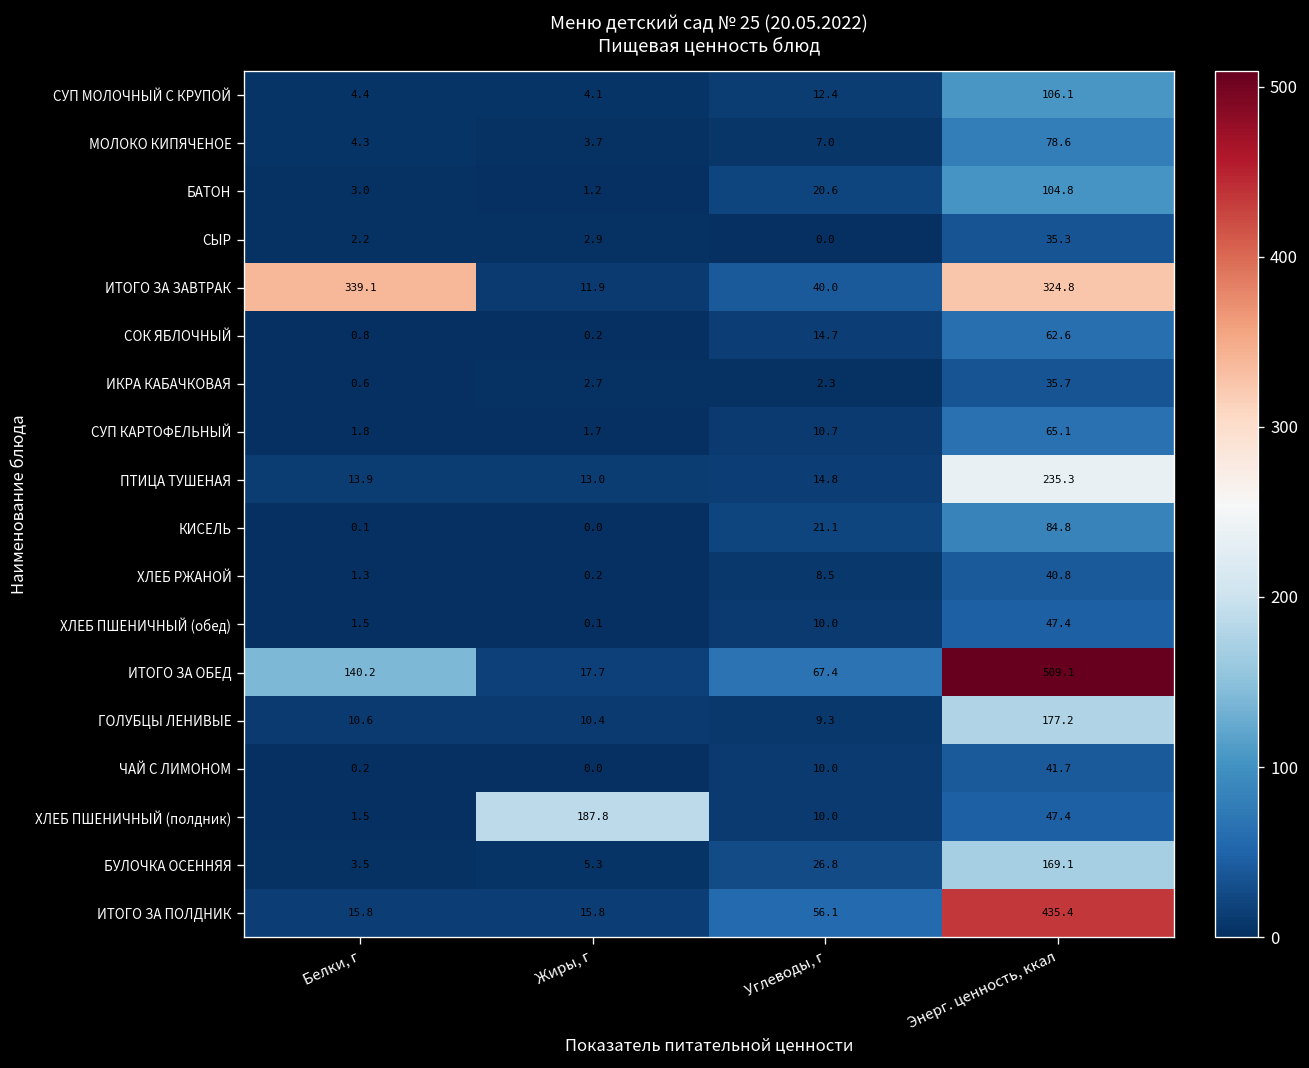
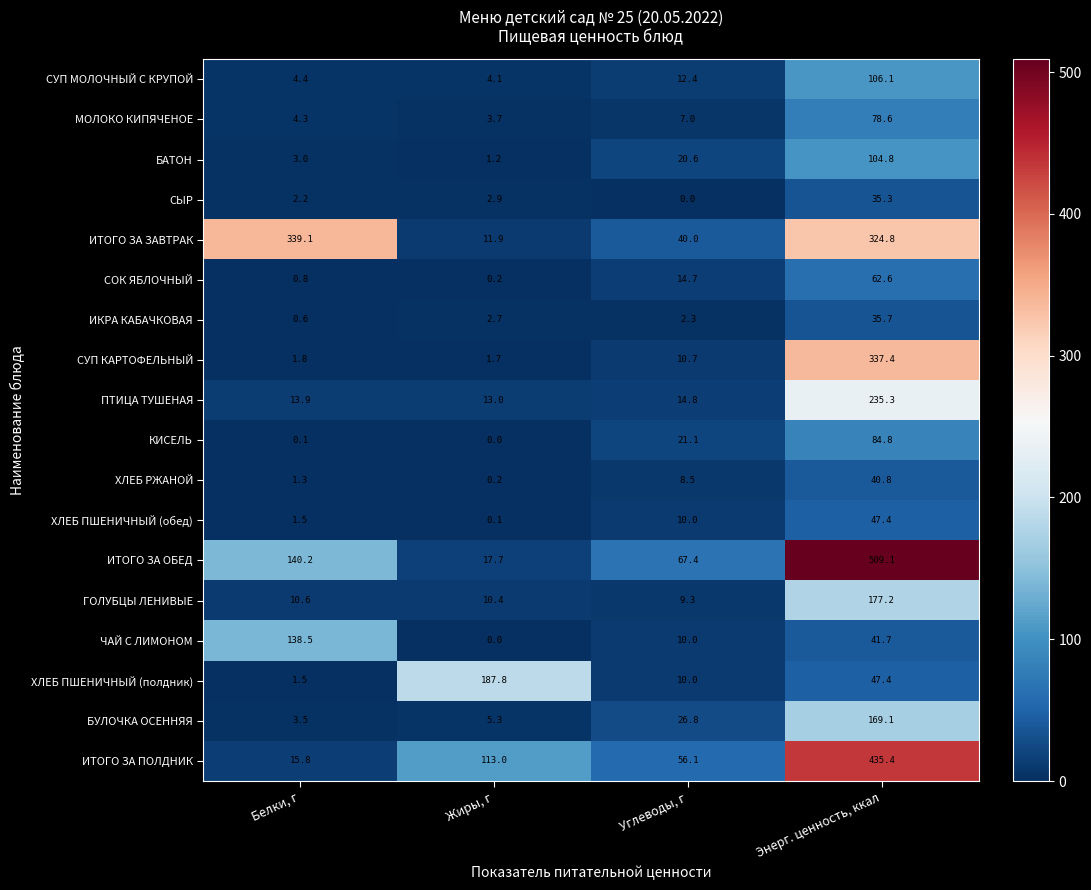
СУП КАРТОФЕЛЬНЫЙ, Энерг. ценность, ккал: 65.1 -> 337.4
ЧАЙ С ЛИМОНОМ, Белки, г: 0.2 -> 138.5
ИТОГО ЗА ПОЛДНИК, Жиры, г: 15.8 -> 113.0
